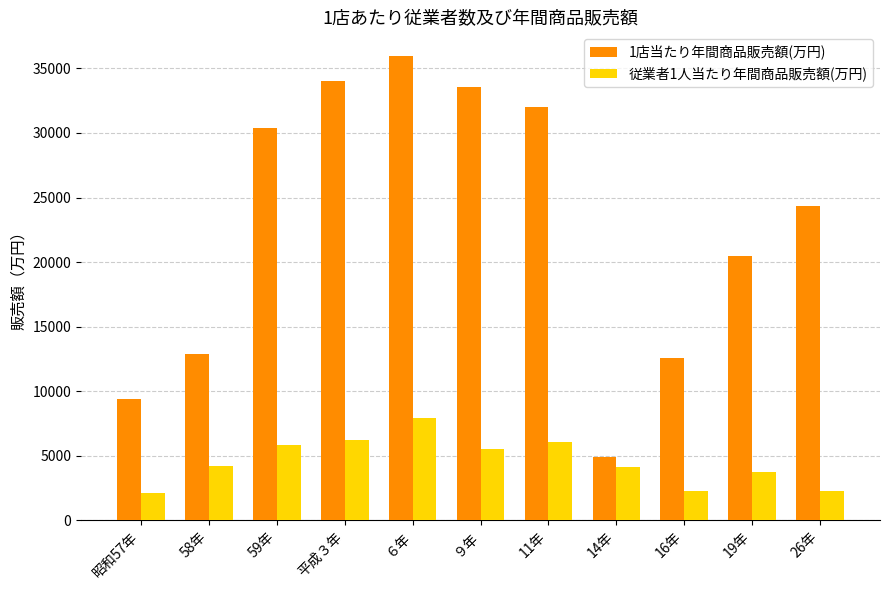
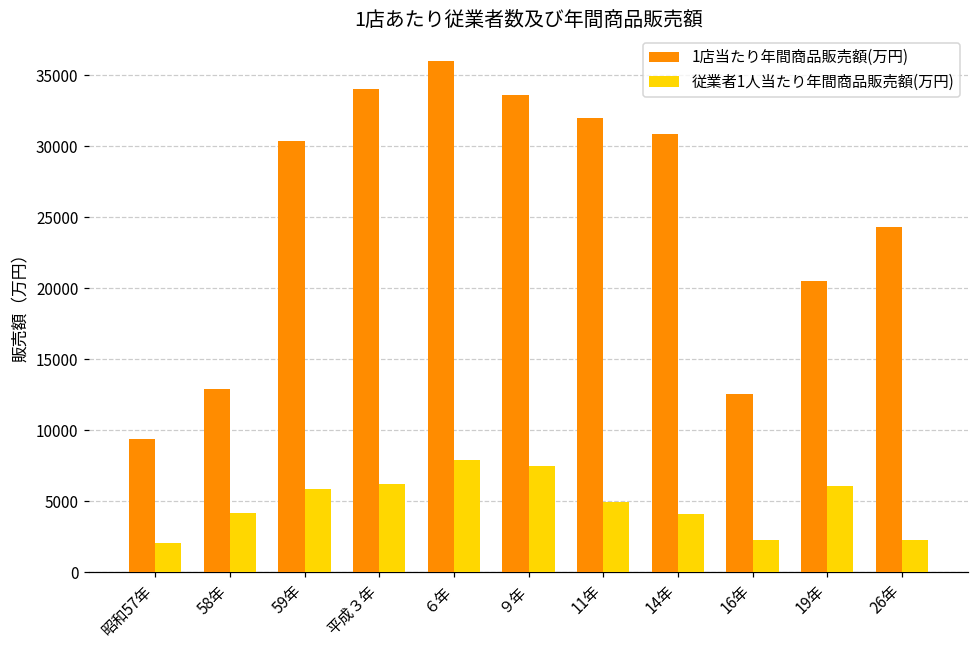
従業者1人当たり年間商品販売額(万円), ９年: 5500 -> 7500
従業者1人当たり年間商品販売額(万円), 11年: 6000 -> 4900
1店当たり年間商品販売額(万円), 14年: 4900 -> 30900
従業者1人当たり年間商品販売額(万円), 19年: 3700 -> 6100
